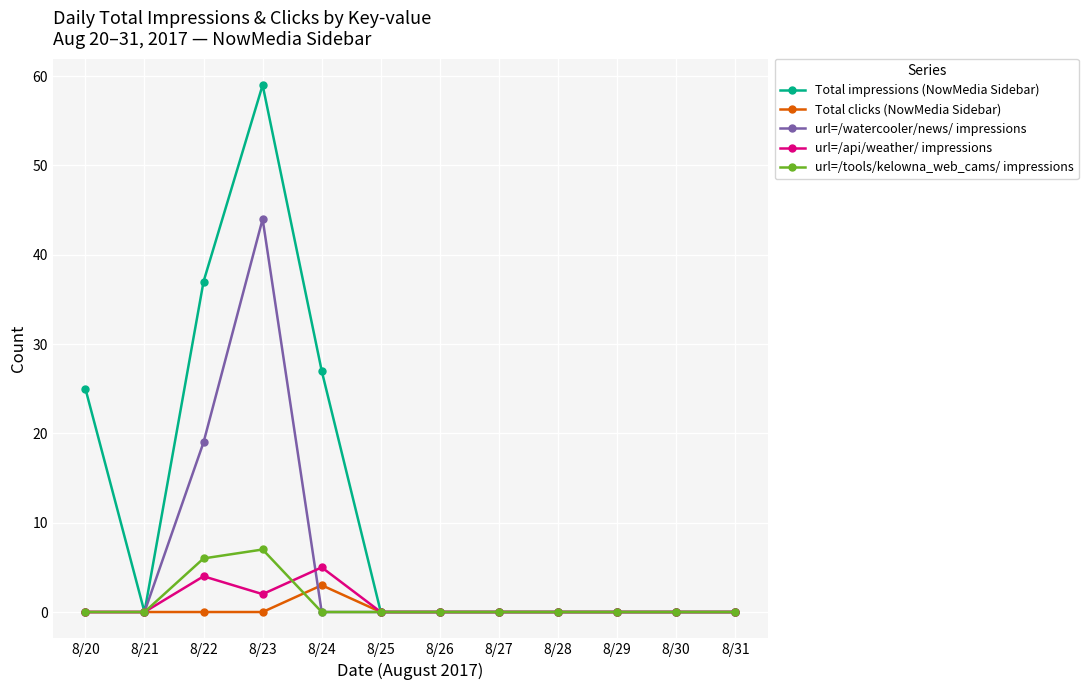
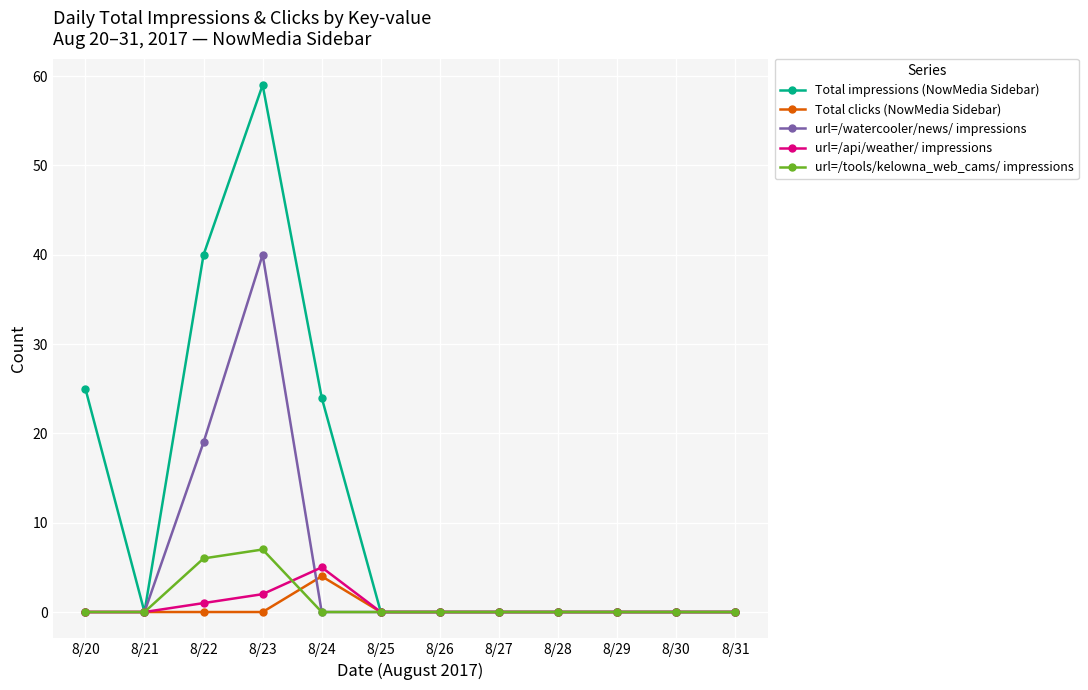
Total impressions (NowMedia Sidebar), 8/22: 37 -> 40
url=/api/weather/ impressions, 8/22: 4 -> 1
url=/watercooler/news/ impressions, 8/23: 44 -> 40
Total impressions (NowMedia Sidebar), 8/24: 27 -> 24
Total clicks (NowMedia Sidebar), 8/24: 3 -> 4
